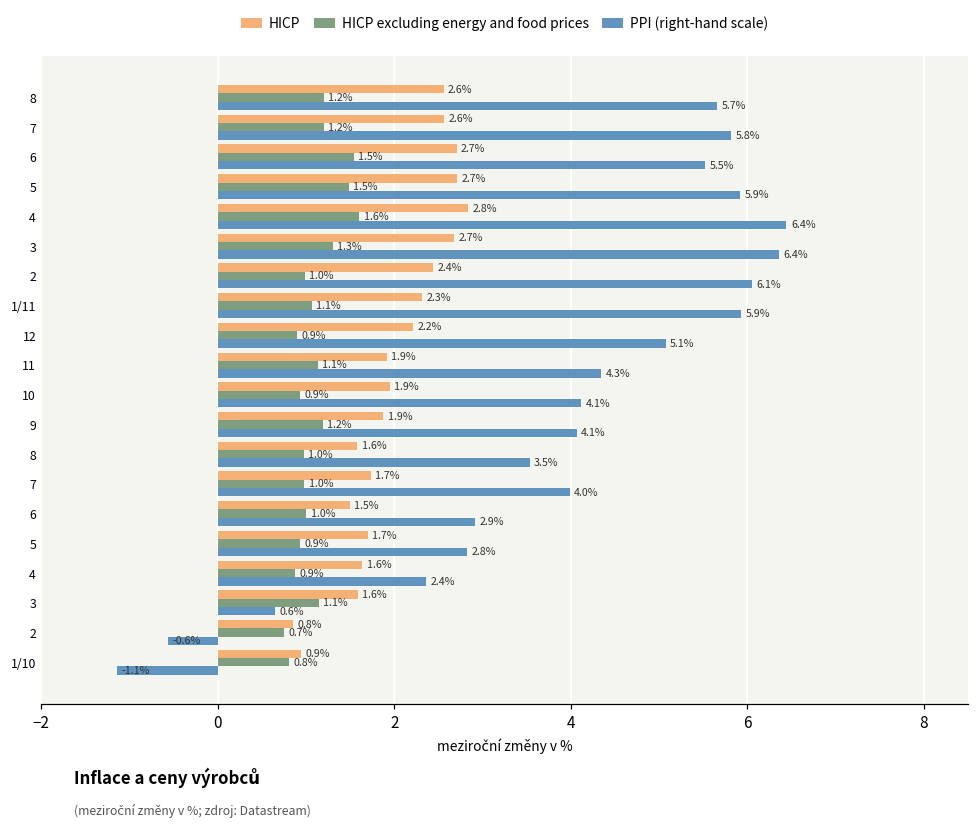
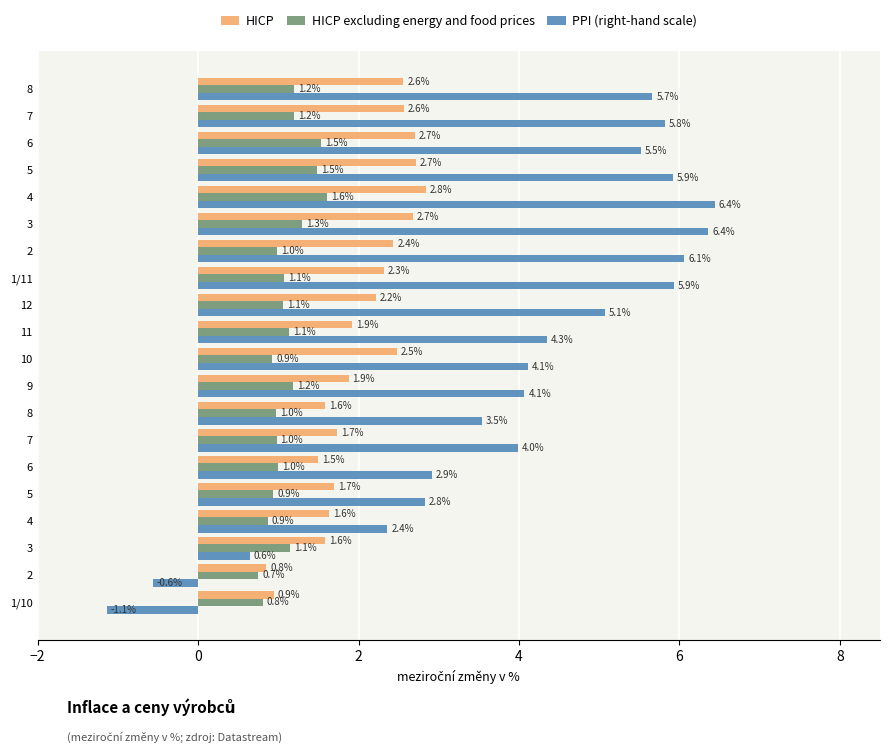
HICP excluding energy and food prices, 12: 0.9% -> 1.1%
HICP, 10: 1.9% -> 2.5%
